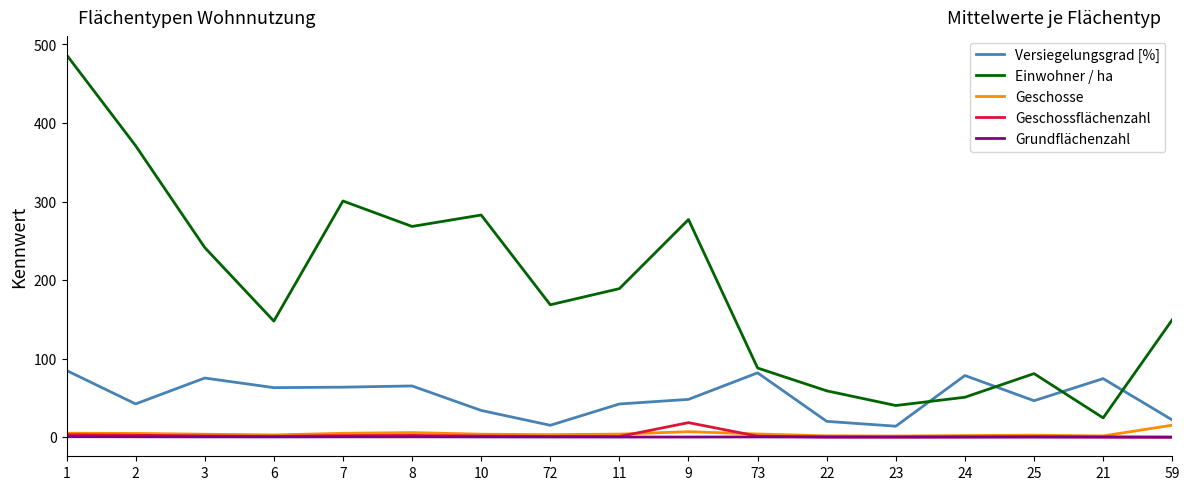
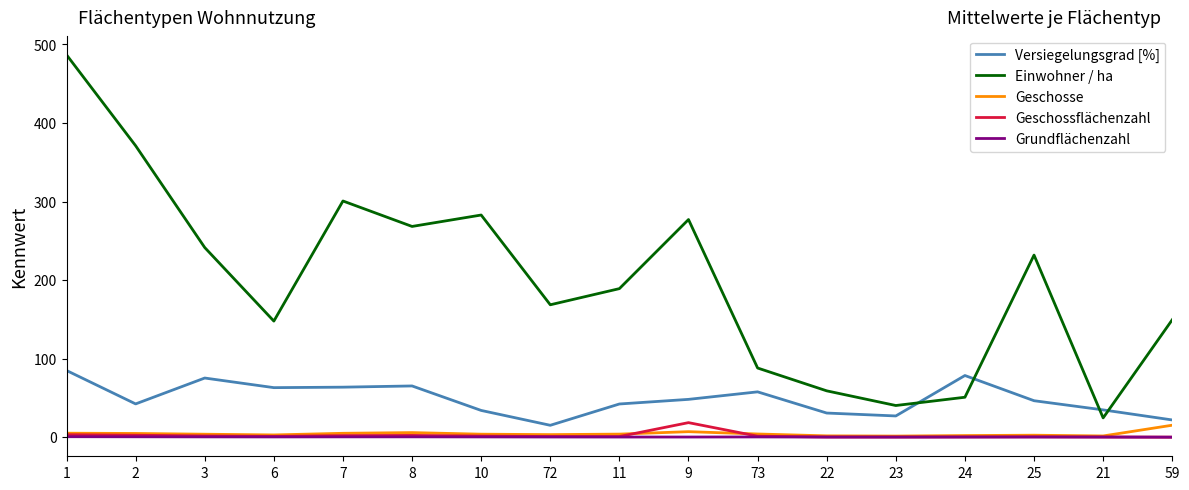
Versiegelungsgrad [%], 73: 80 -> 60
Versiegelungsgrad [%], 22: 20 -> 30
Versiegelungsgrad [%], 23: 10 -> 30
Einwohner / ha, 25: 80 -> 230
Versiegelungsgrad [%], 21: 70 -> 30
